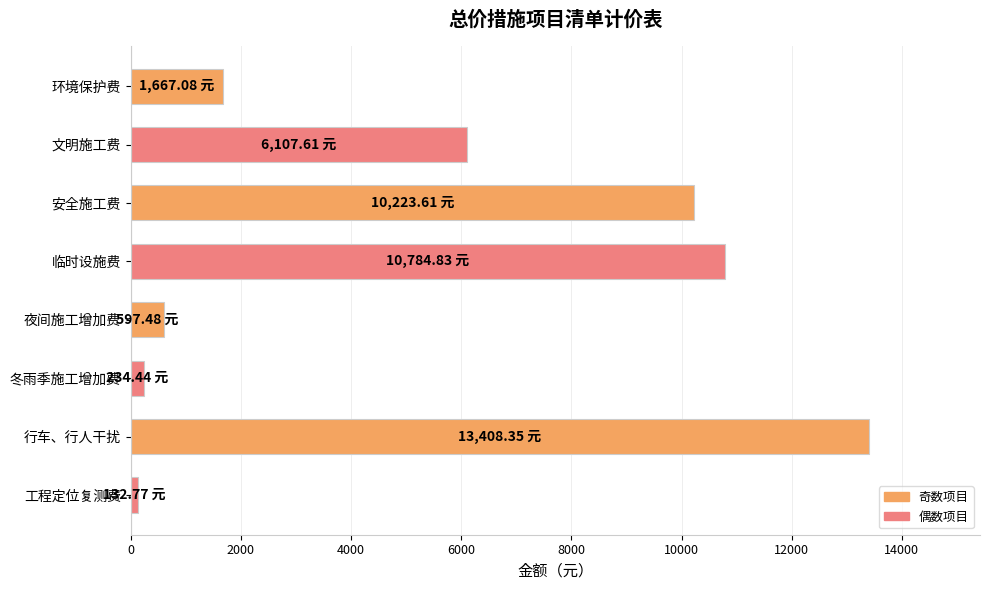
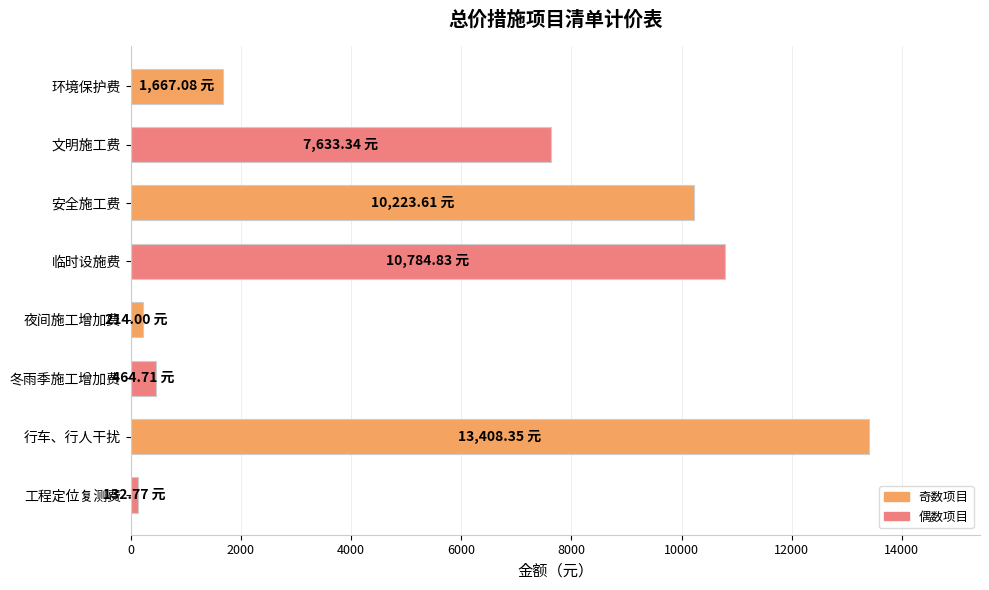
文明施工费: 6,107.61 -> 7,633.34
夜间施工增加费: 597.48 -> 214.00
冬雨季施工增加费: 234.44 -> 464.71
